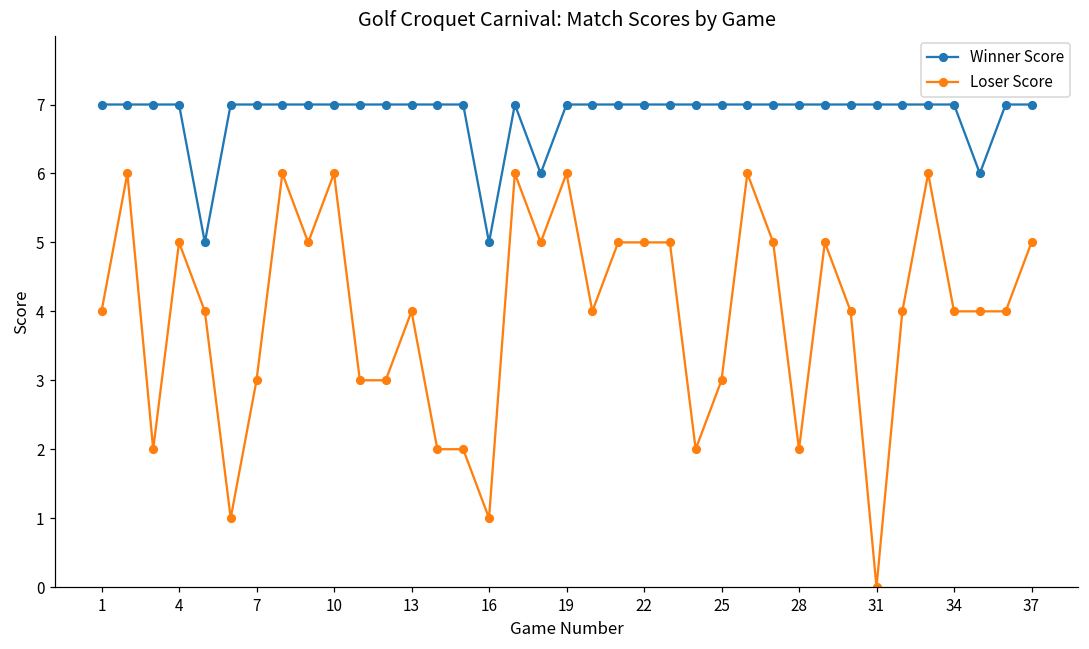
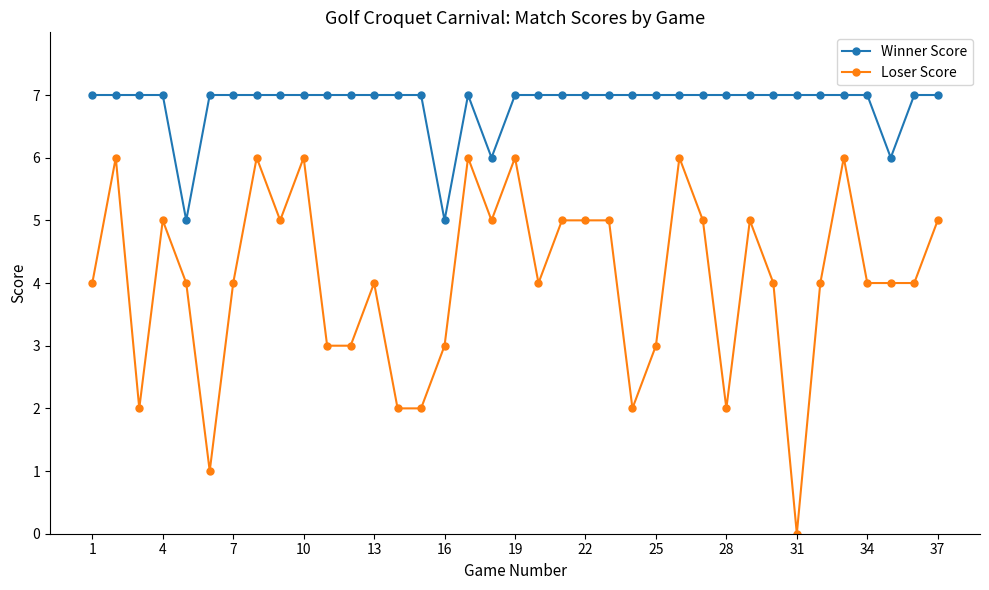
Loser Score, 7: 3 -> 4
Loser Score, 16: 1 -> 3
